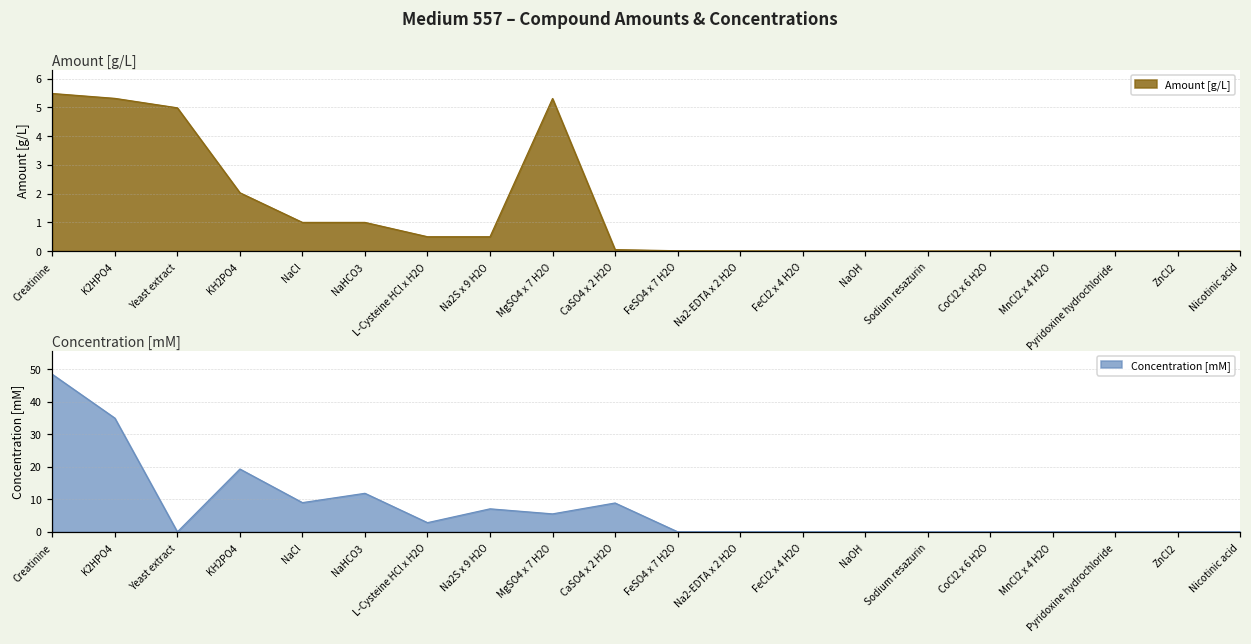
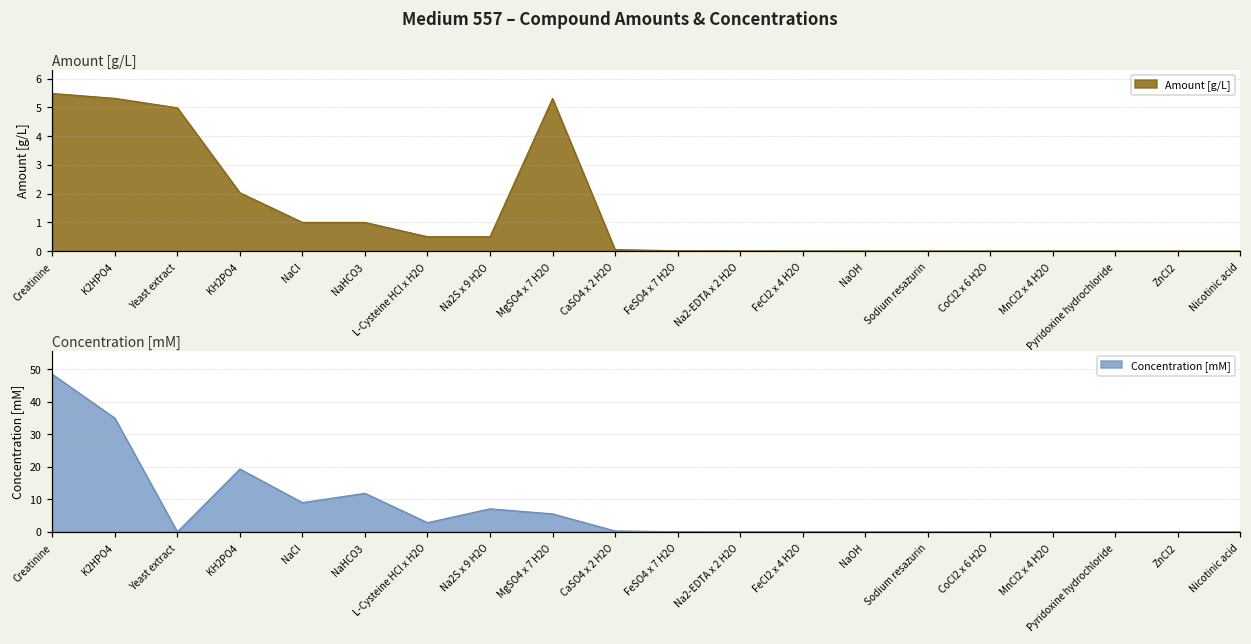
Concentration [mM], CaSO4 x 2 H2O: 9 -> 0
